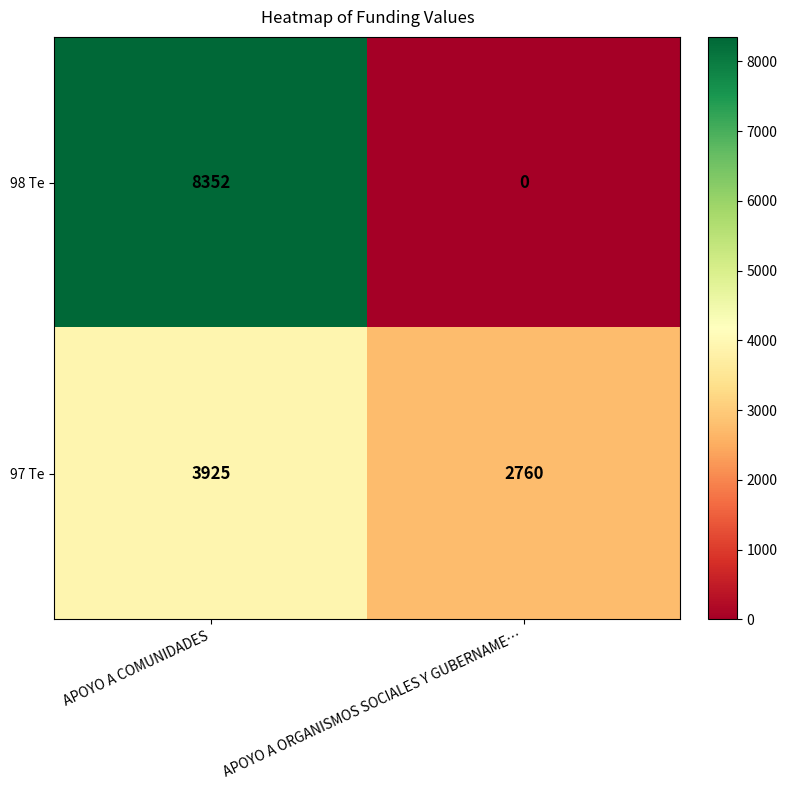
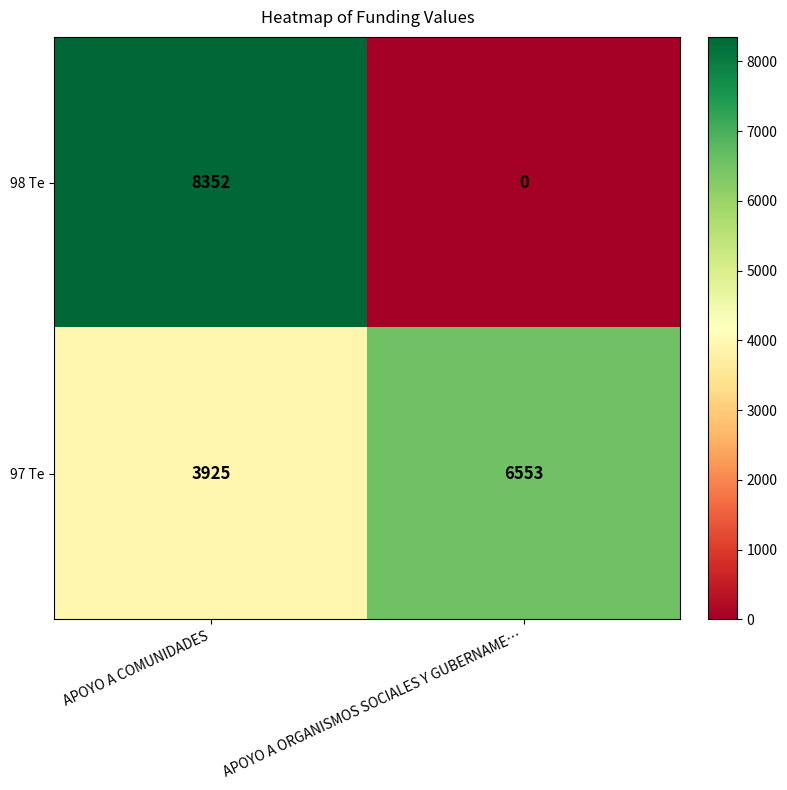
97 Te, APOYO A ORGANISMOS SOCIALES Y GUBERNAME…: 2760 -> 6553
